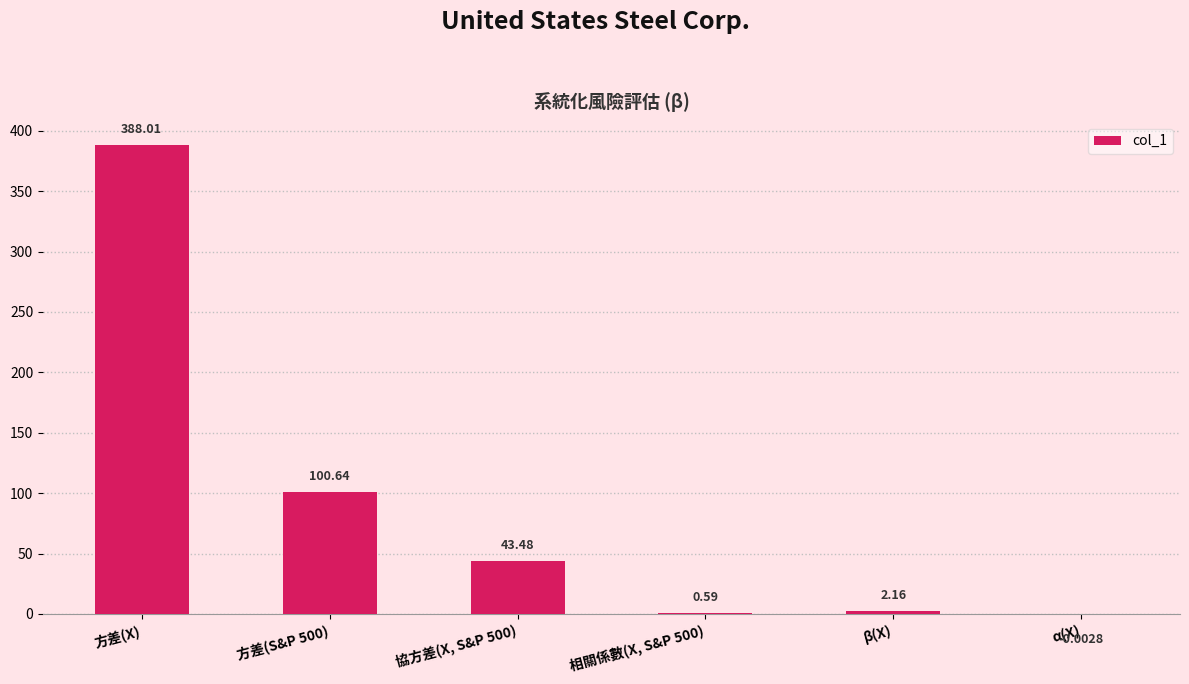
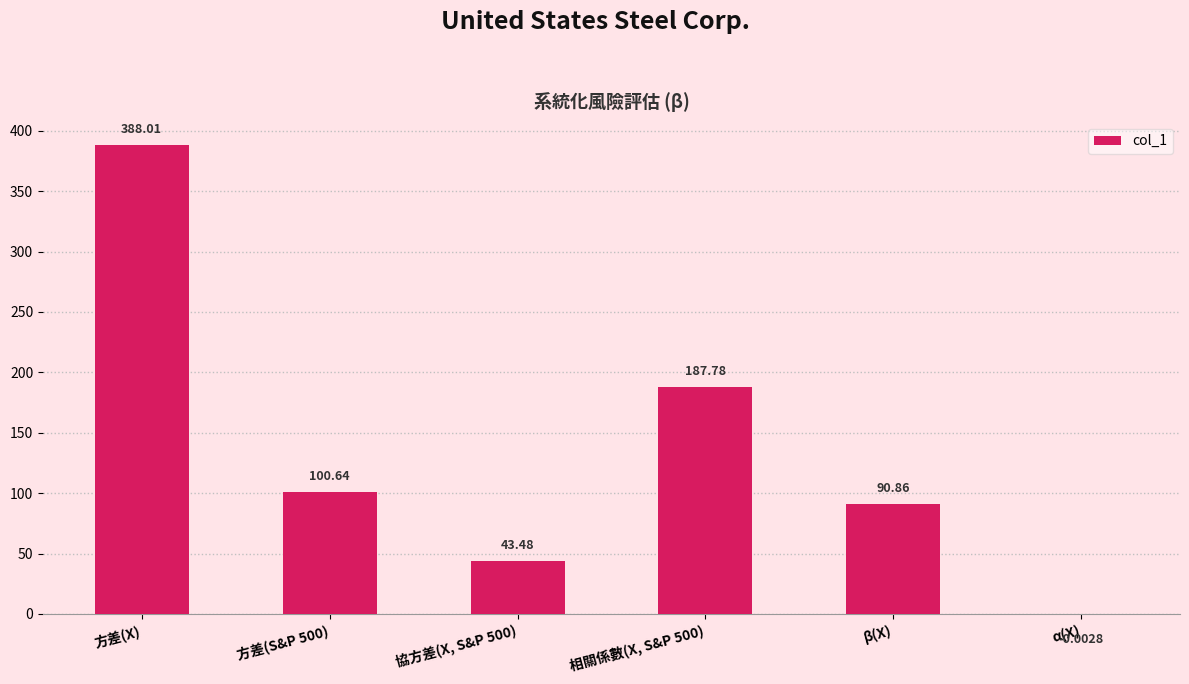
相關係數(X, S&P 500): 0.59 -> 187.78
β(X): 2.16 -> 90.86
